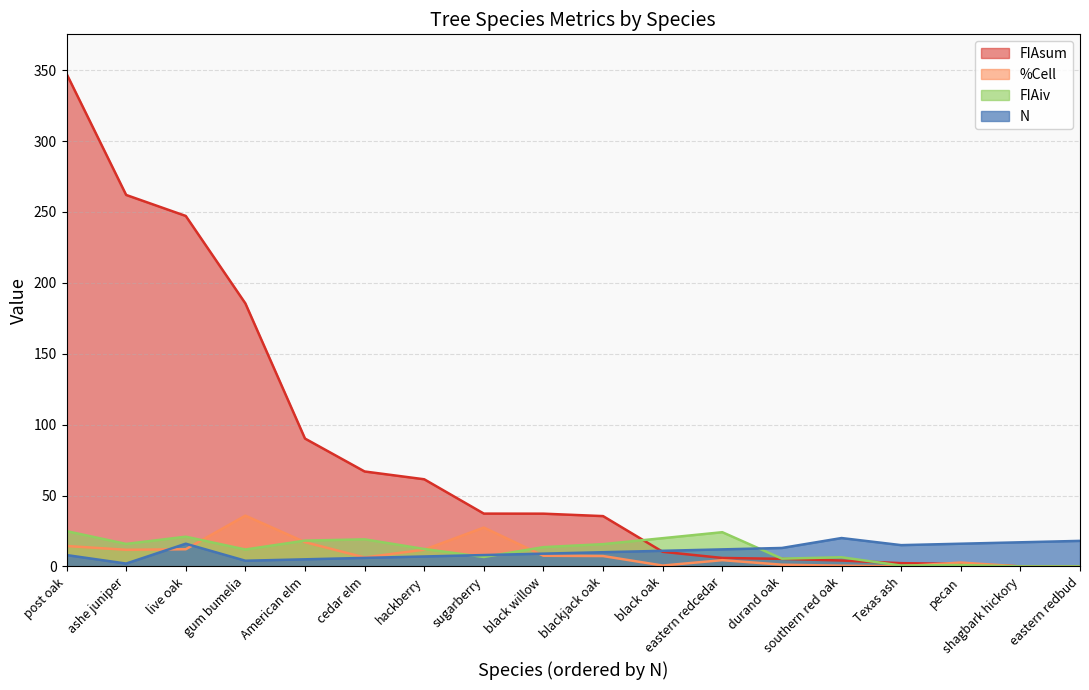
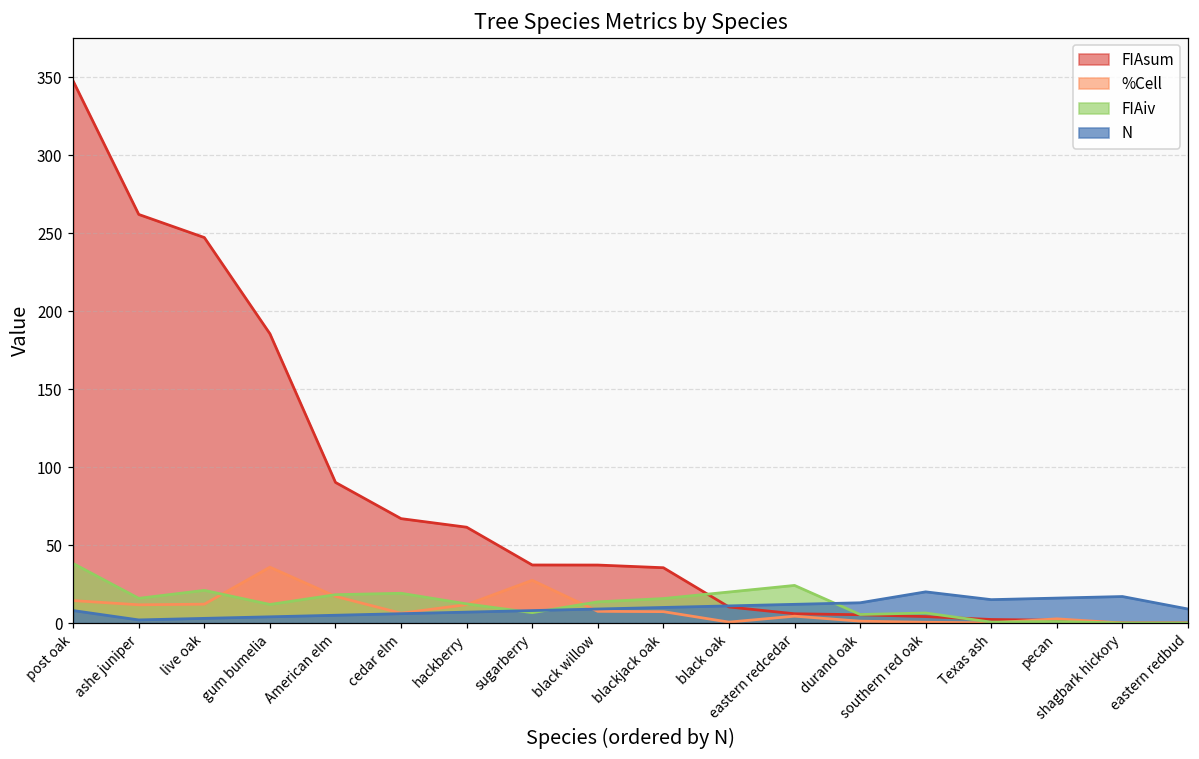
FIAiv, post oak: 25 -> 38
N, live oak: 16 -> 3
N, eastern redbud: 18 -> 9
